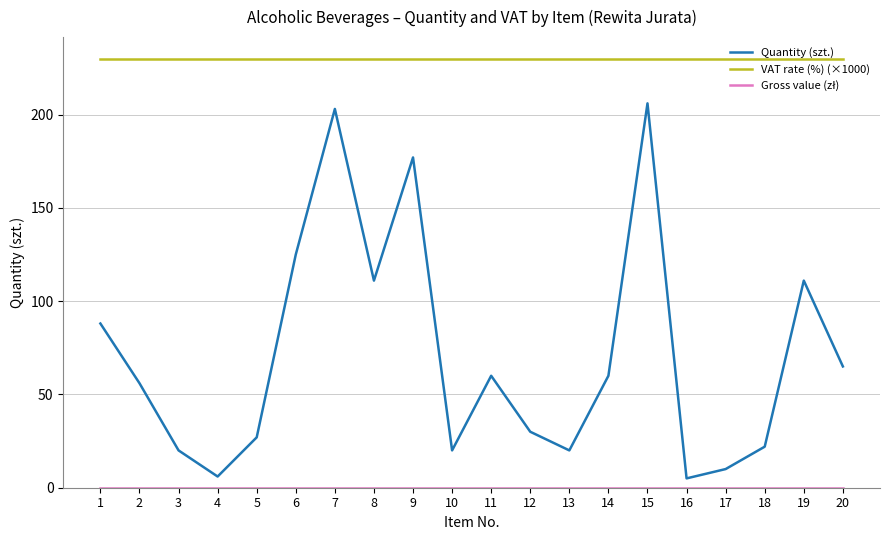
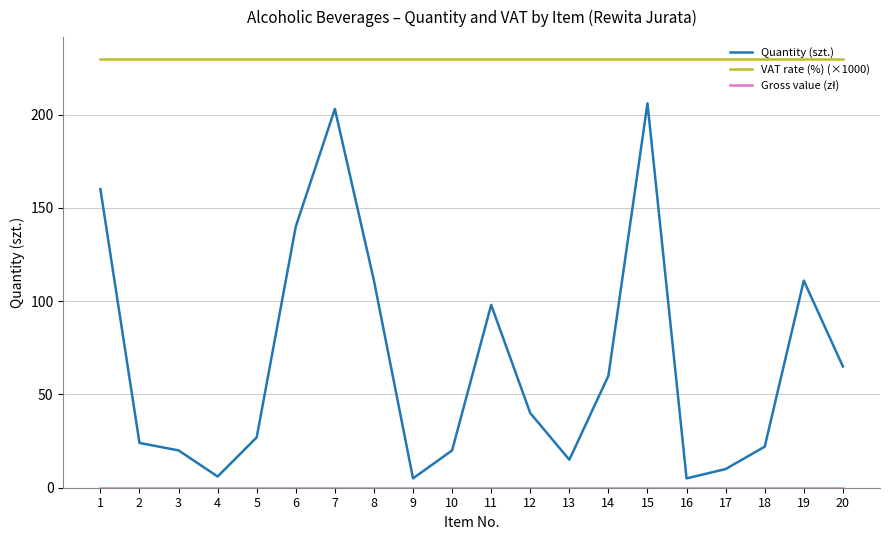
Quantity (szt.), 1: 88 -> 160
Quantity (szt.), 2: 56 -> 24
Quantity (szt.), 6: 125 -> 140
Quantity (szt.), 9: 177 -> 5
Quantity (szt.), 11: 60 -> 98
Quantity (szt.), 12: 30 -> 40
Quantity (szt.), 13: 20 -> 15
